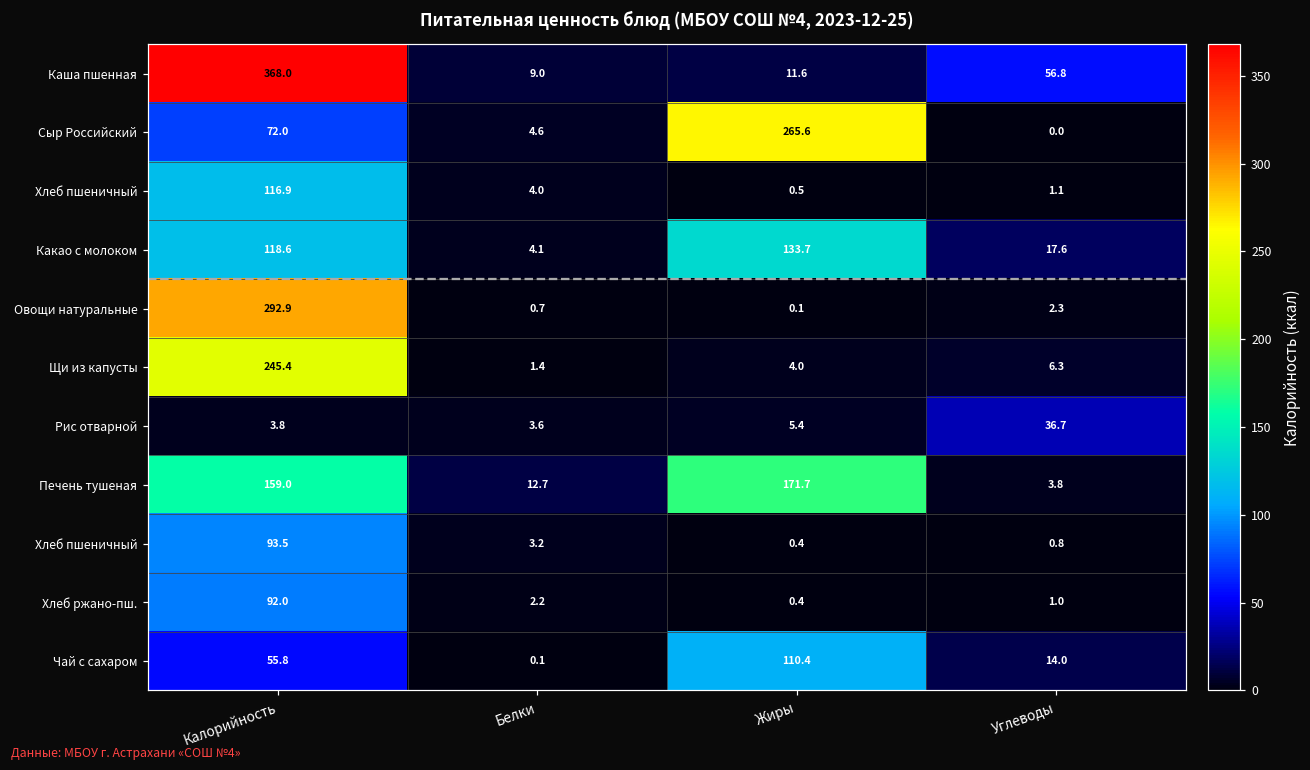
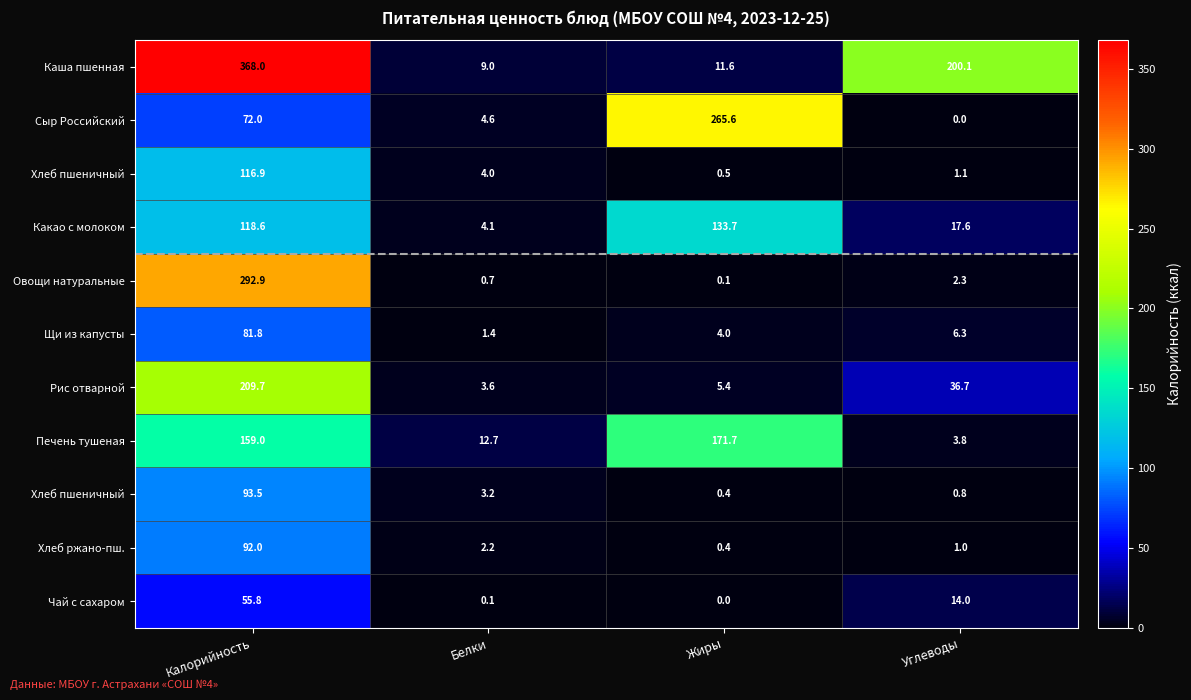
Каша пшенная, Углеводы: 56.8 -> 200.1
Щи из капусты, Калорийность: 245.4 -> 81.8
Рис отварной, Калорийность: 3.8 -> 209.7
Чай с сахаром, Жиры: 110.4 -> 0.0
